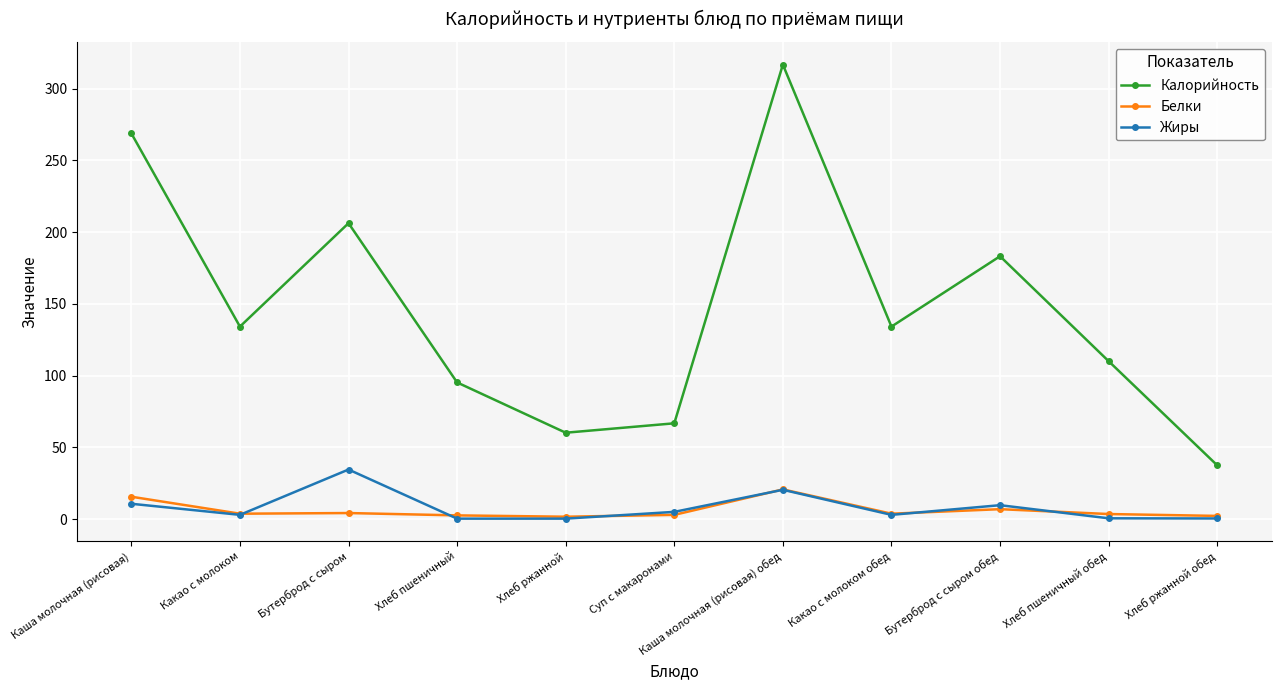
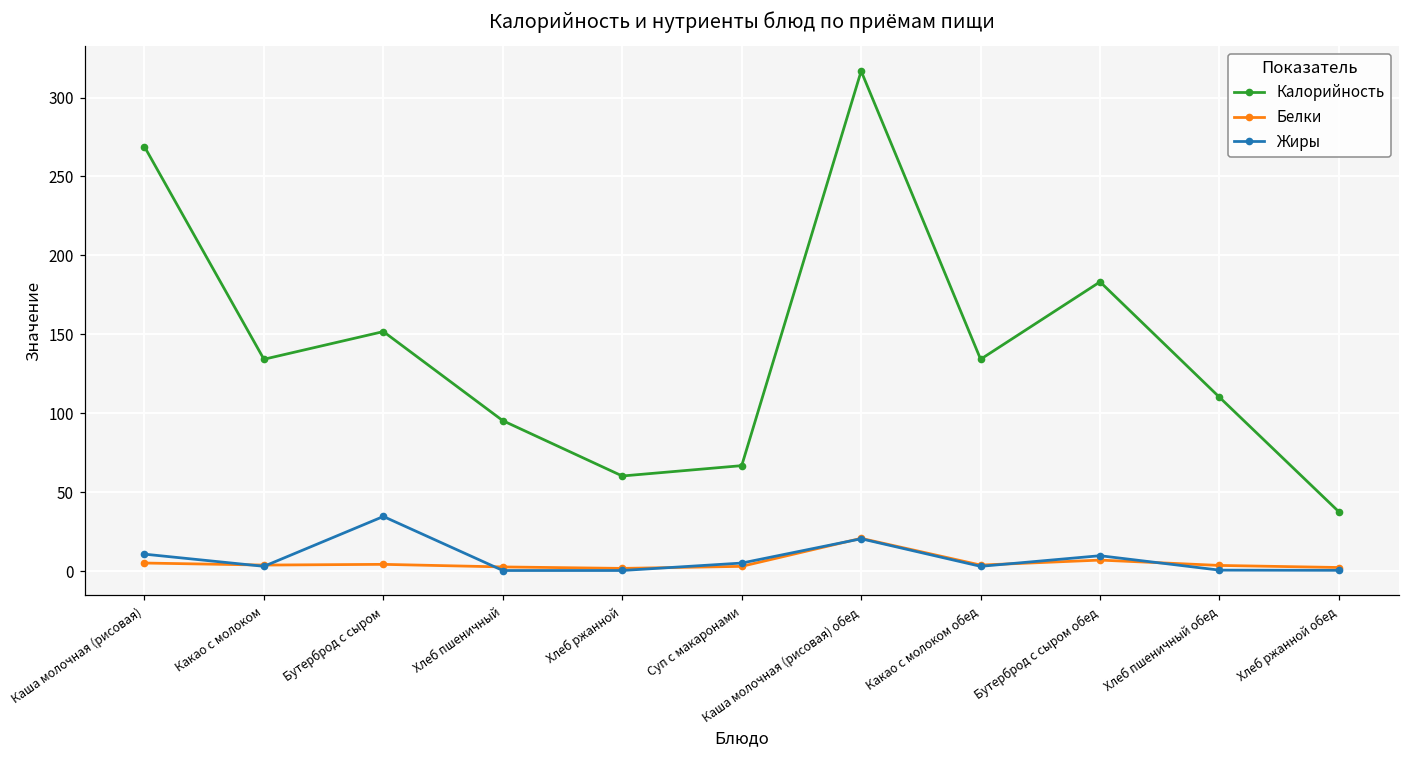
Белки, Каша молочная (рисовая): 16 -> 5
Калорийность, Бутерброд с сыром: 206 -> 152
